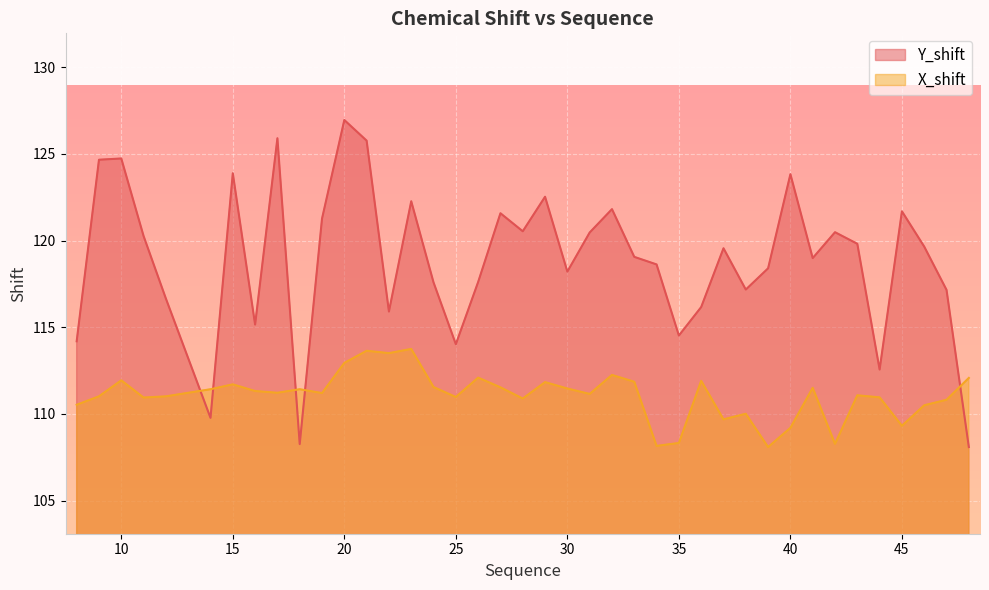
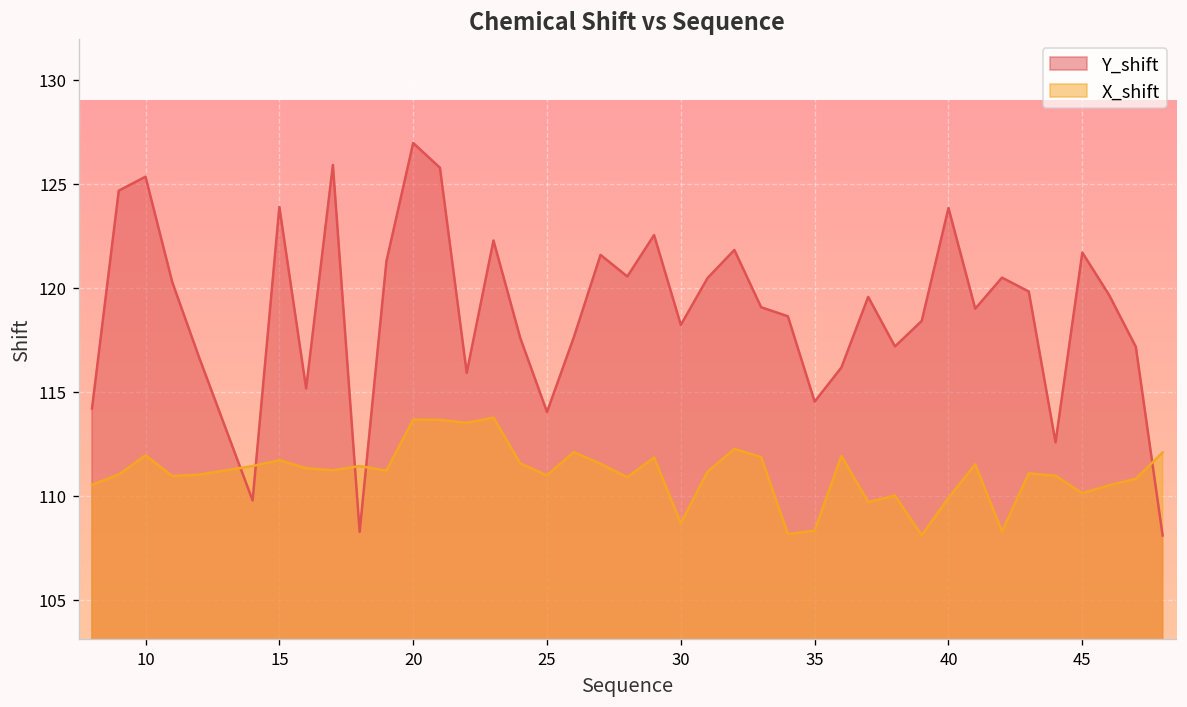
Y_shift, 10: 124.7 -> 125.3
X_shift, 20: 112.9 -> 113.7
X_shift, 30: 111.5 -> 108.7
X_shift, 40: 109.2 -> 109.9
X_shift, 45: 109.3 -> 110.1
